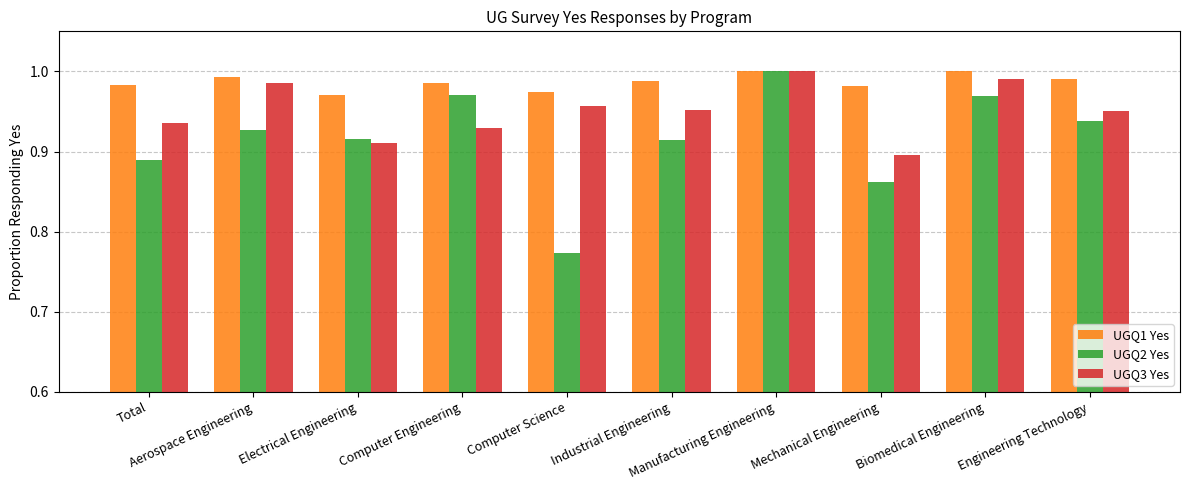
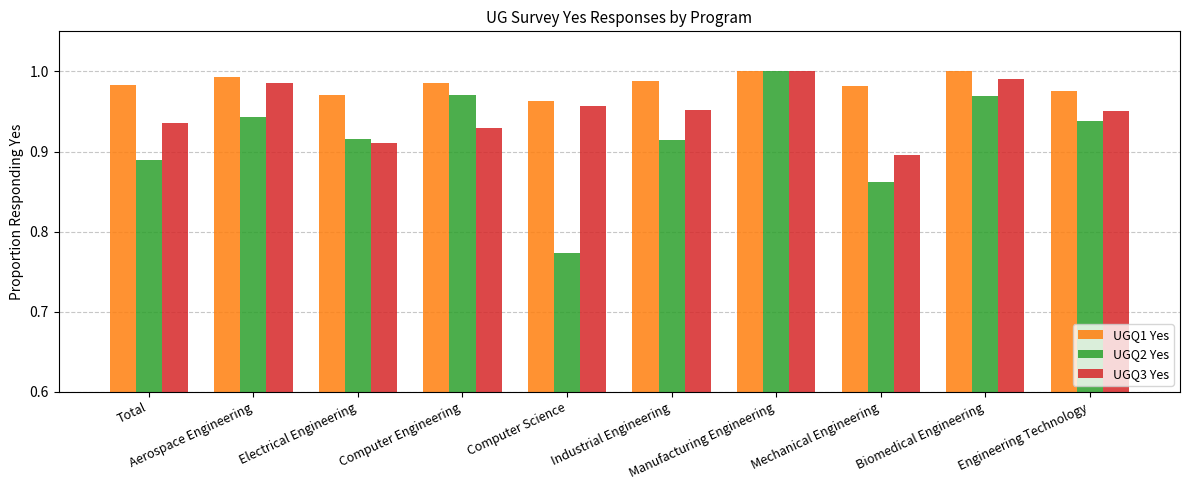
UGQ2 Yes, Aerospace Engineering: 0.93 -> 0.94
UGQ1 Yes, Computer Science: 0.97 -> 0.96
UGQ1 Yes, Engineering Technology: 0.99 -> 0.98
